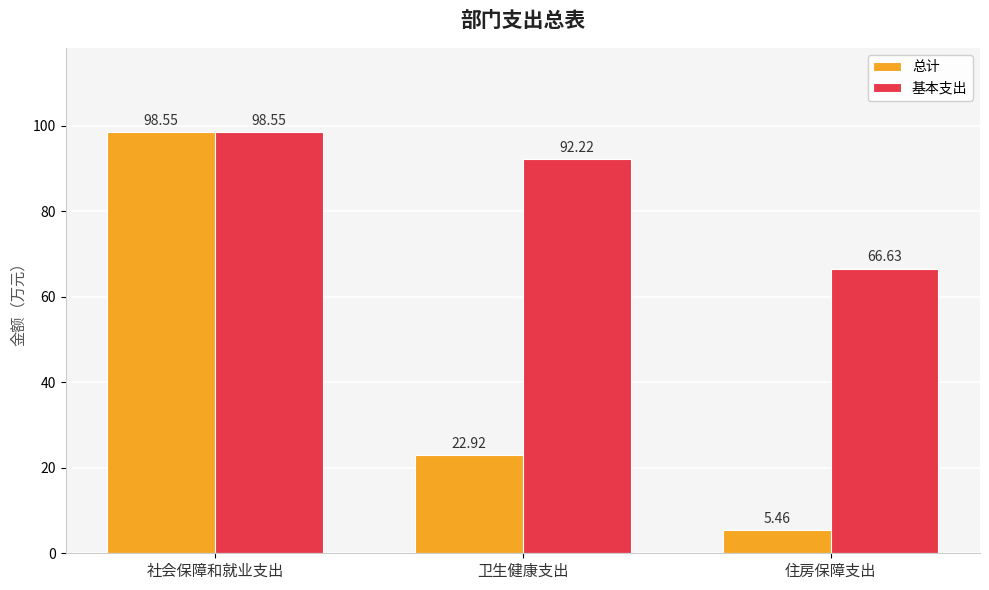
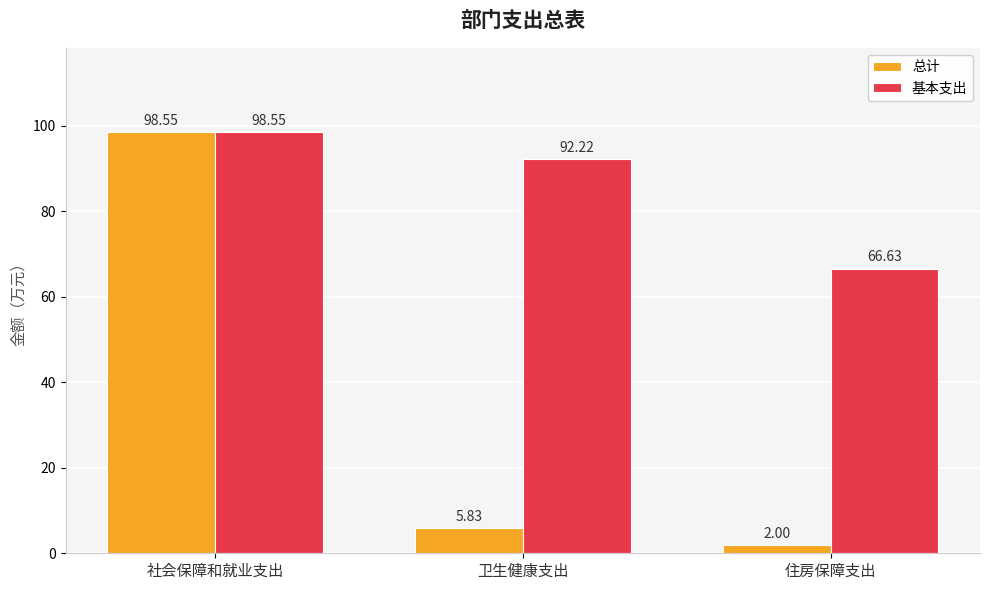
总计, 卫生健康支出: 22.92 -> 5.83
总计, 住房保障支出: 5.46 -> 2.00
